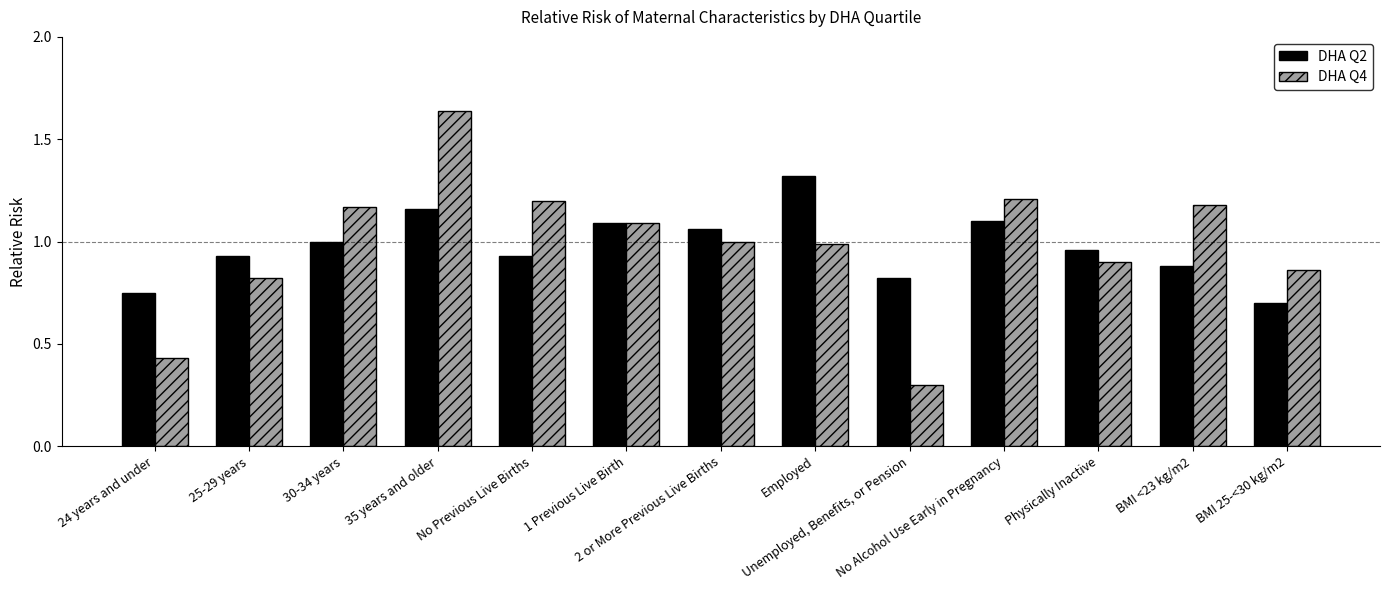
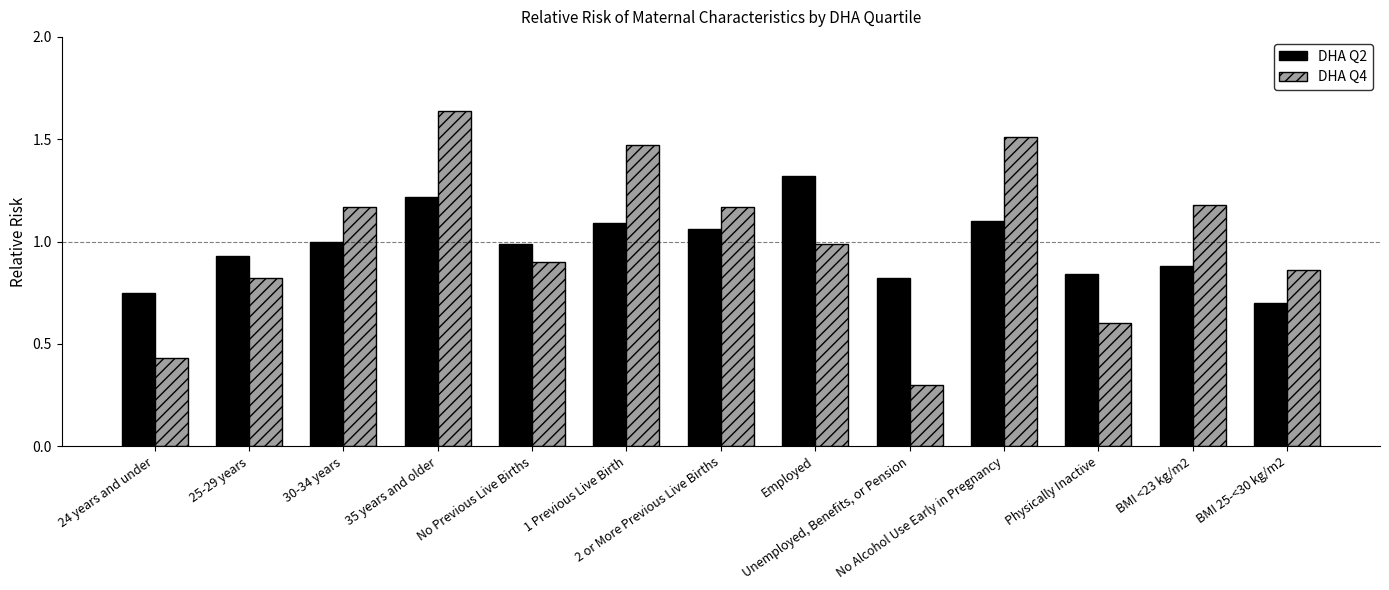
DHA Q2, 35 years and older: 1.16 -> 1.22
DHA Q2, No Previous Live Births: 0.93 -> 0.99
DHA Q4, No Previous Live Births: 1.2 -> 0.9
DHA Q4, 1 Previous Live Birth: 1.09 -> 1.47
DHA Q4, 2 or More Previous Live Births: 1.00 -> 1.17
DHA Q4, No Alcohol Use Early in Pregnancy: 1.21 -> 1.51
DHA Q2, Physically Inactive: 0.96 -> 0.84
DHA Q4, Physically Inactive: 0.9 -> 0.6
